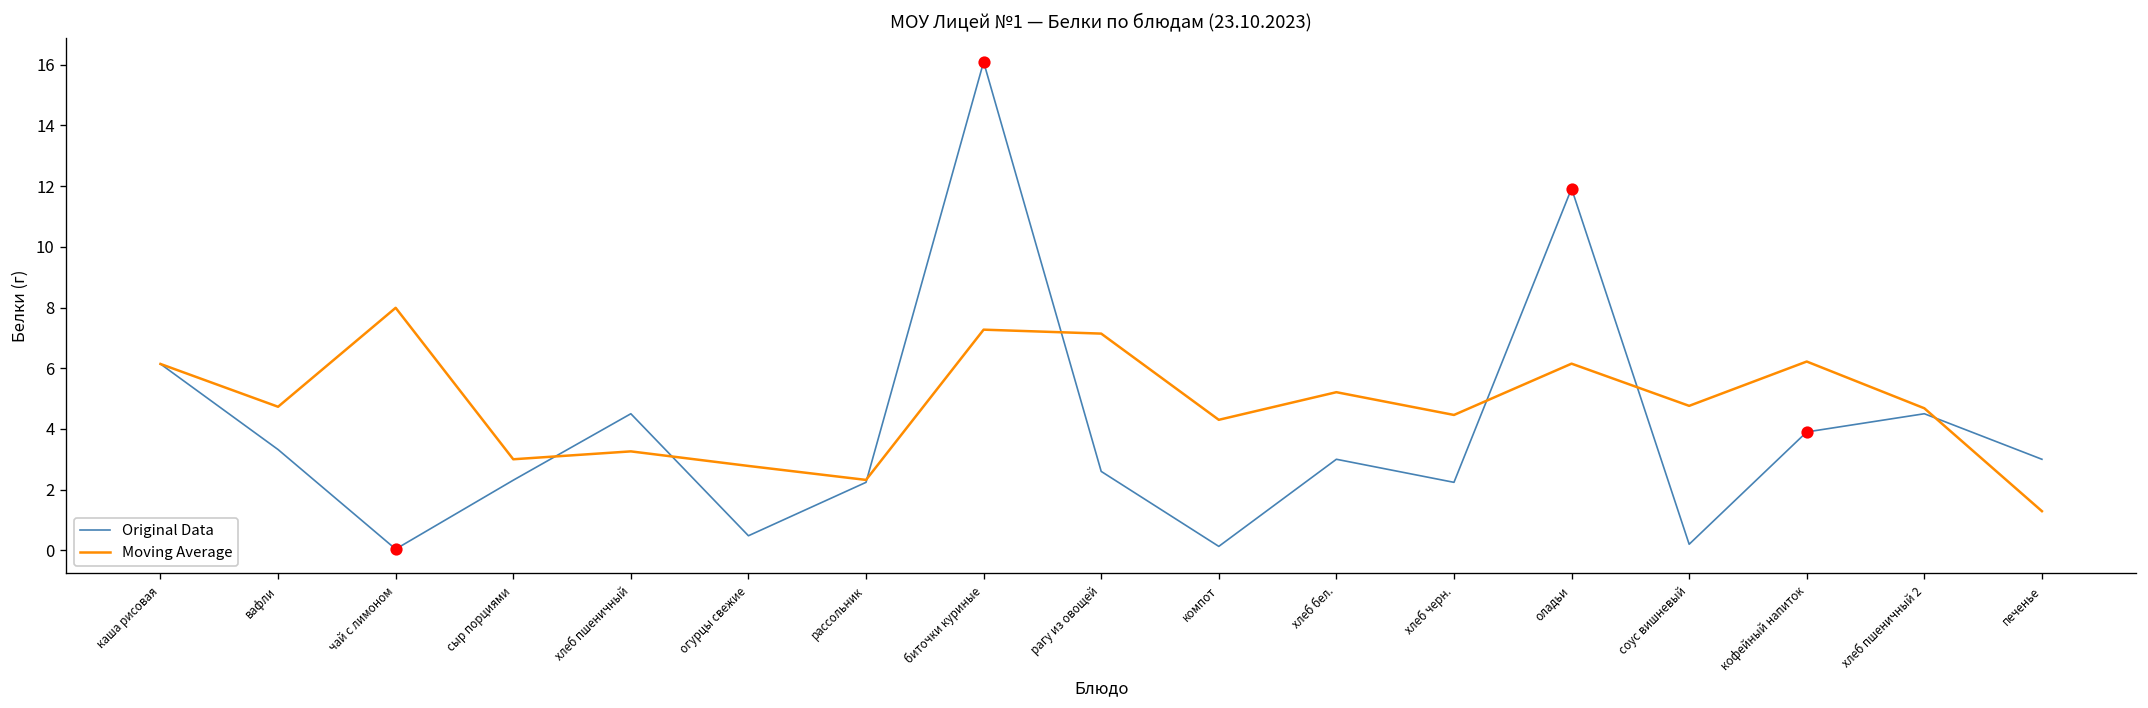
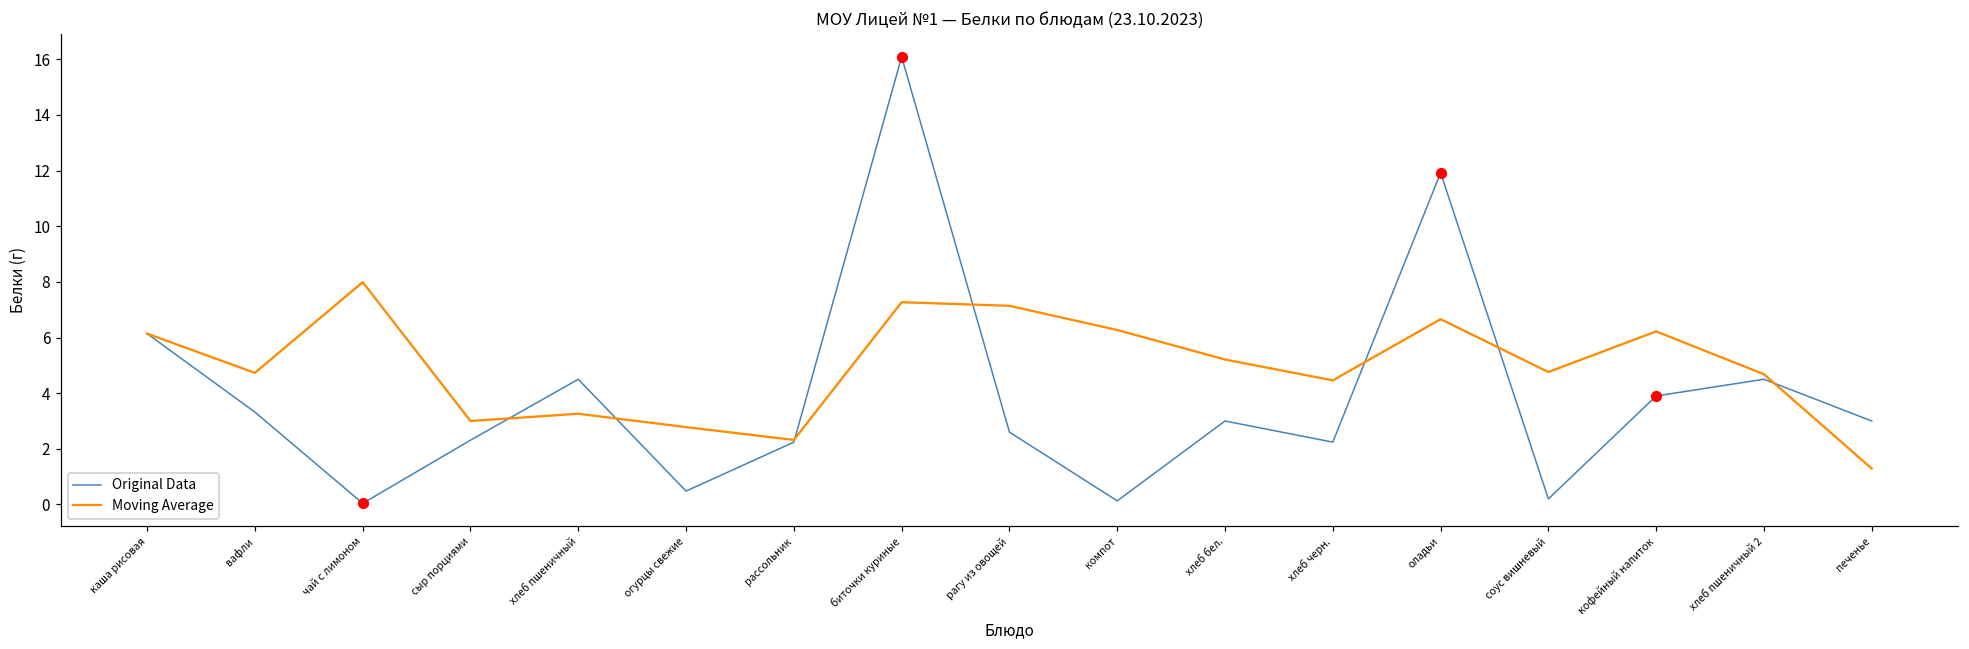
Moving Average, компот: 4.3 -> 6.3
Moving Average, оладьи: 6.2 -> 6.7
